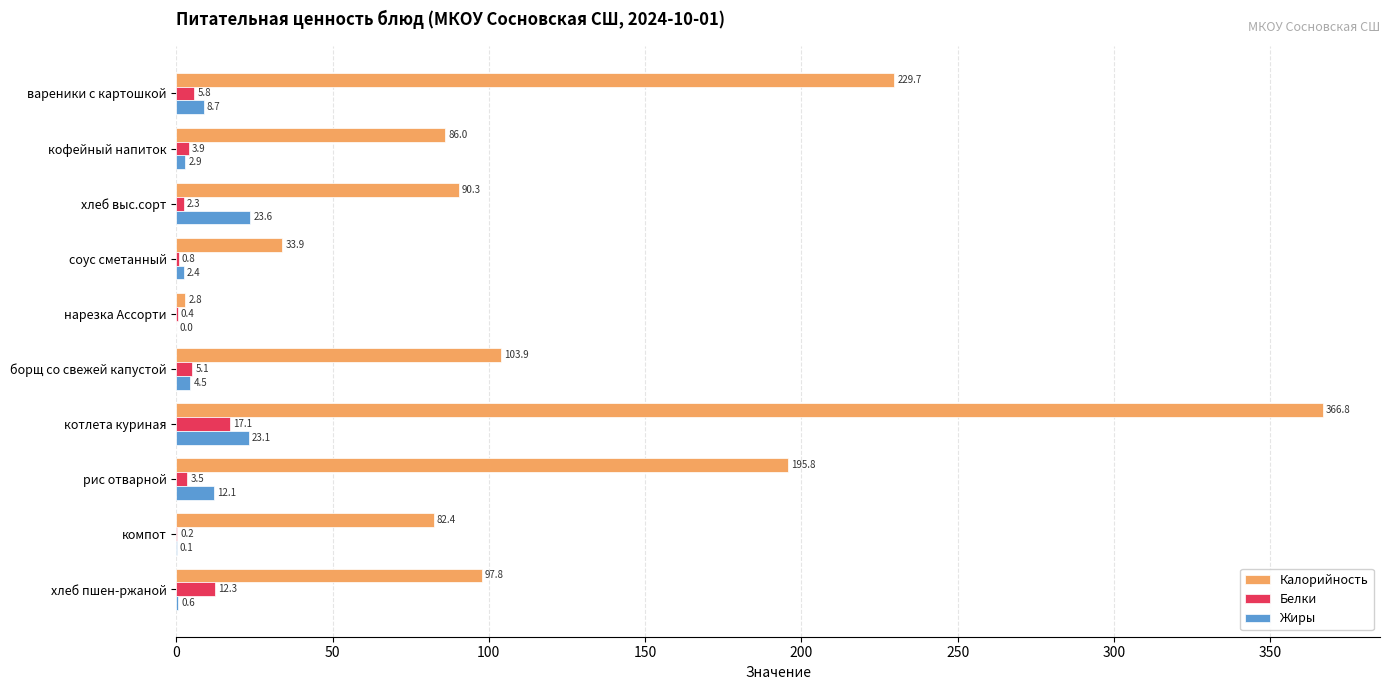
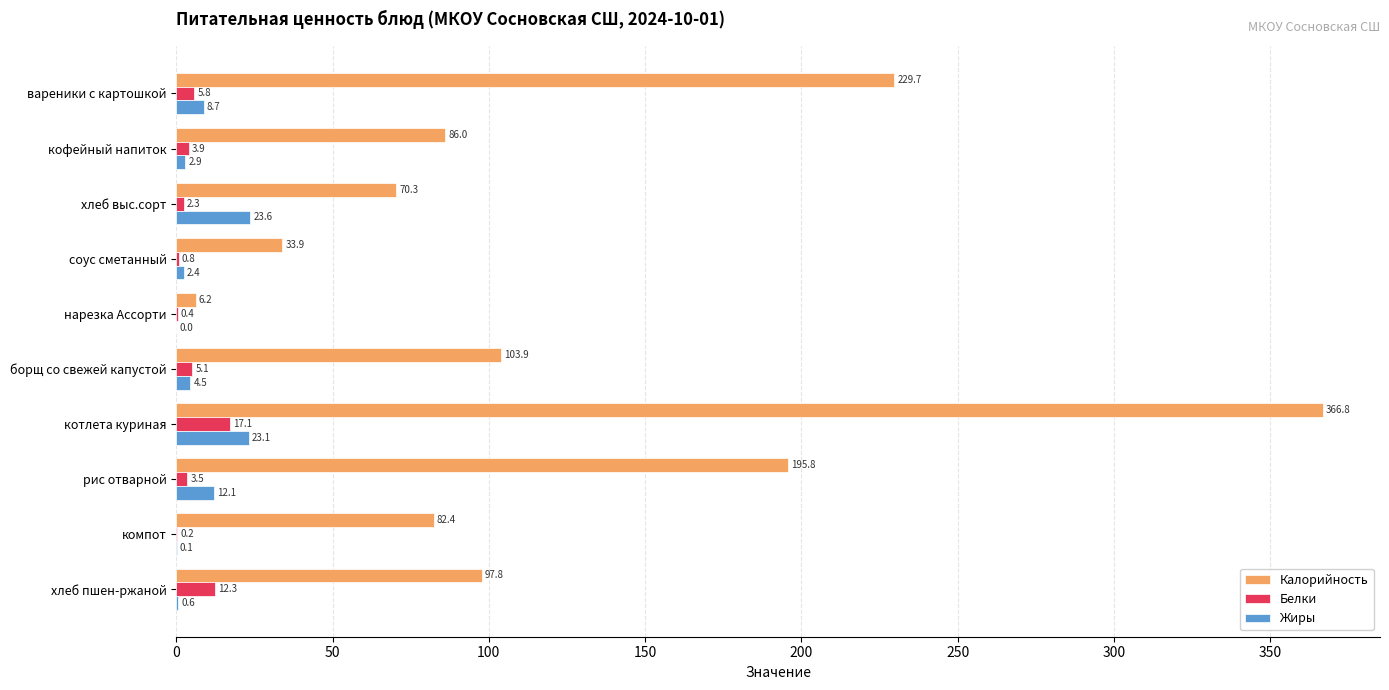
Калорийность, хлеб выс.сорт: 90.3 -> 70.3
Калорийность, нарезка Ассорти: 2.8 -> 6.2
